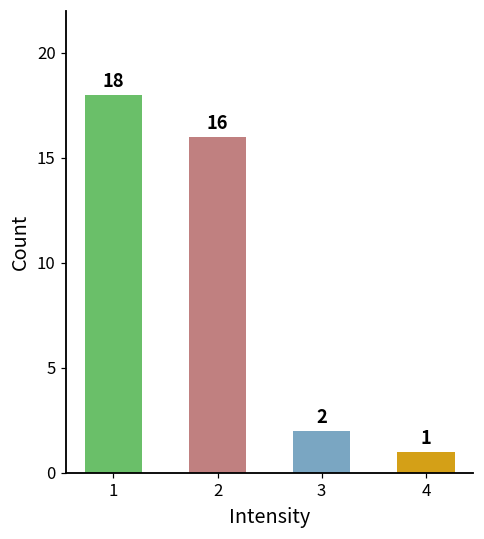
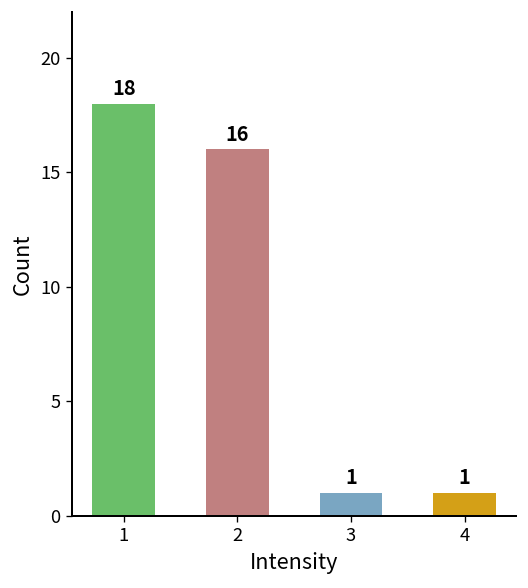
3: 2 -> 1
